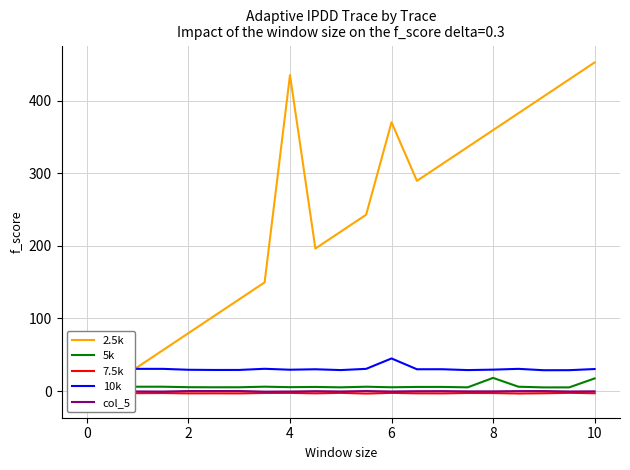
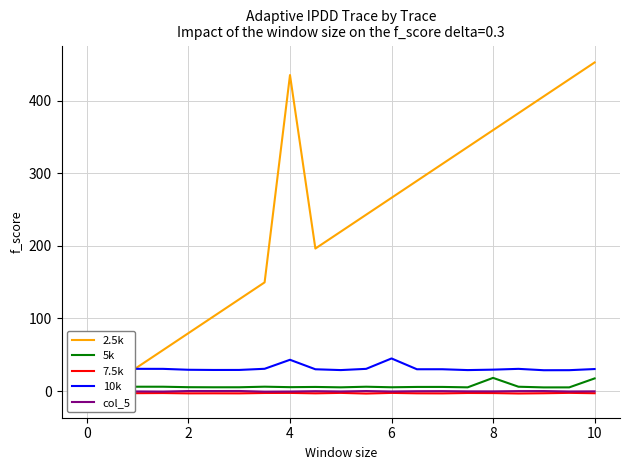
10k, 4: 30 -> 40
2.5k, 6: 370 -> 270
